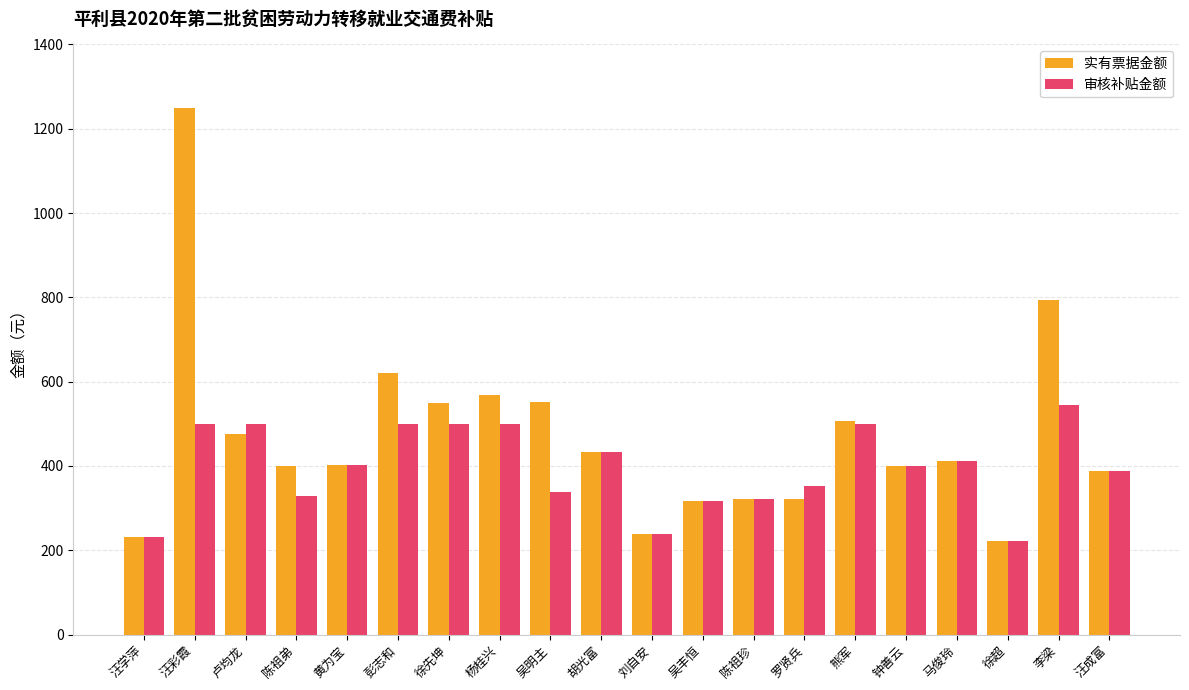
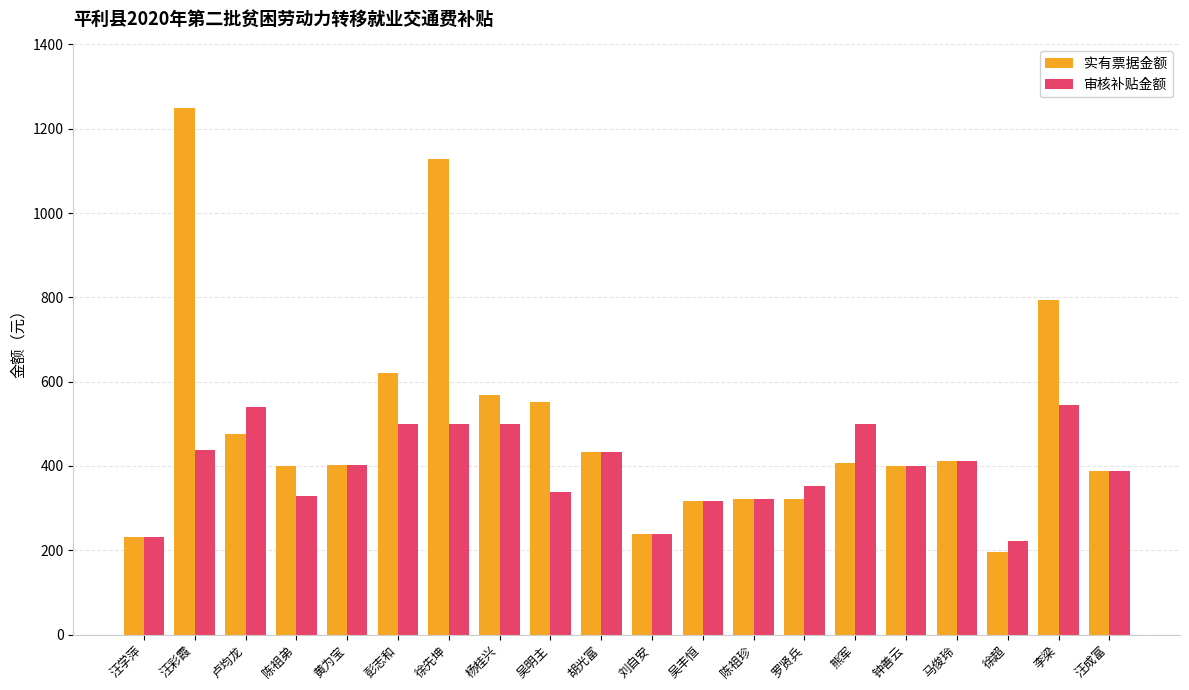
审核补贴金额, 汪彩霞: 500 -> 440
审核补贴金额, 卢均龙: 500 -> 540
实有票据金额, 徐先坤: 550 -> 1130
实有票据金额, 熊军: 510 -> 410
实有票据金额, 徐超: 220 -> 200
